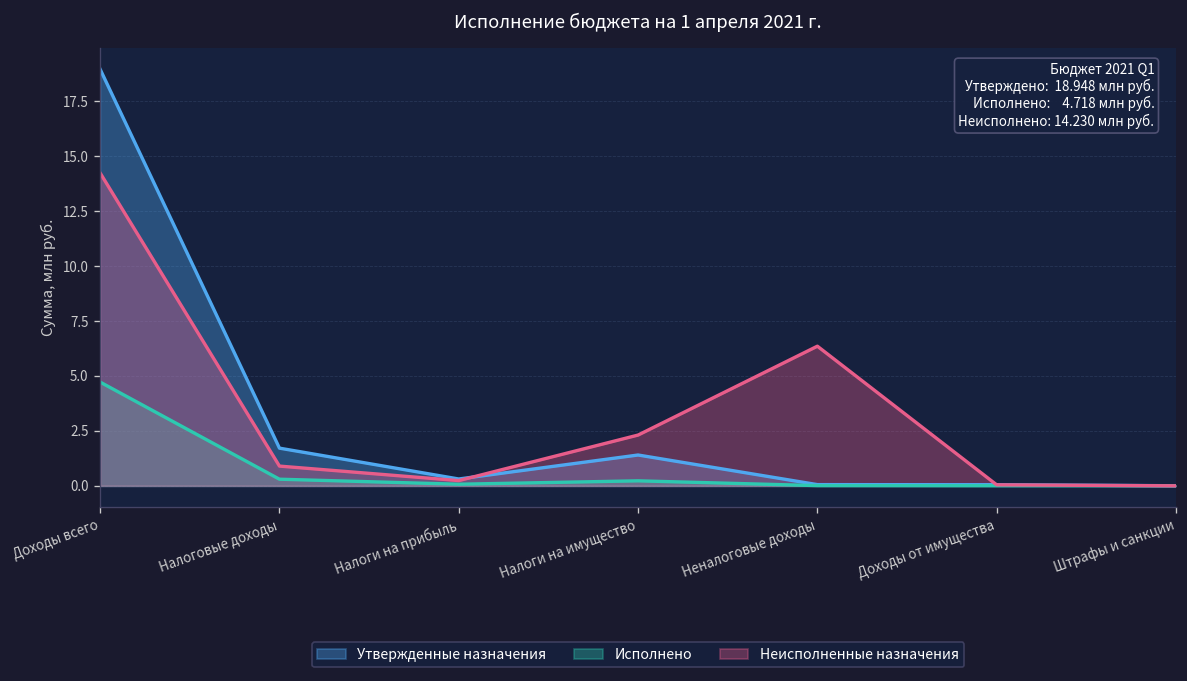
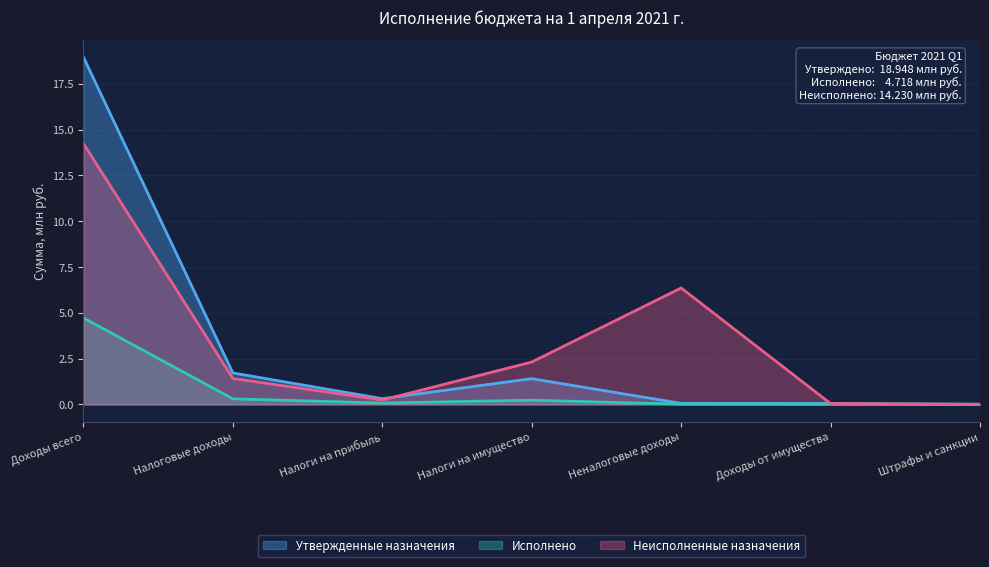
Неисполненные назначения, Налоговые доходы: 0.9 -> 1.4
